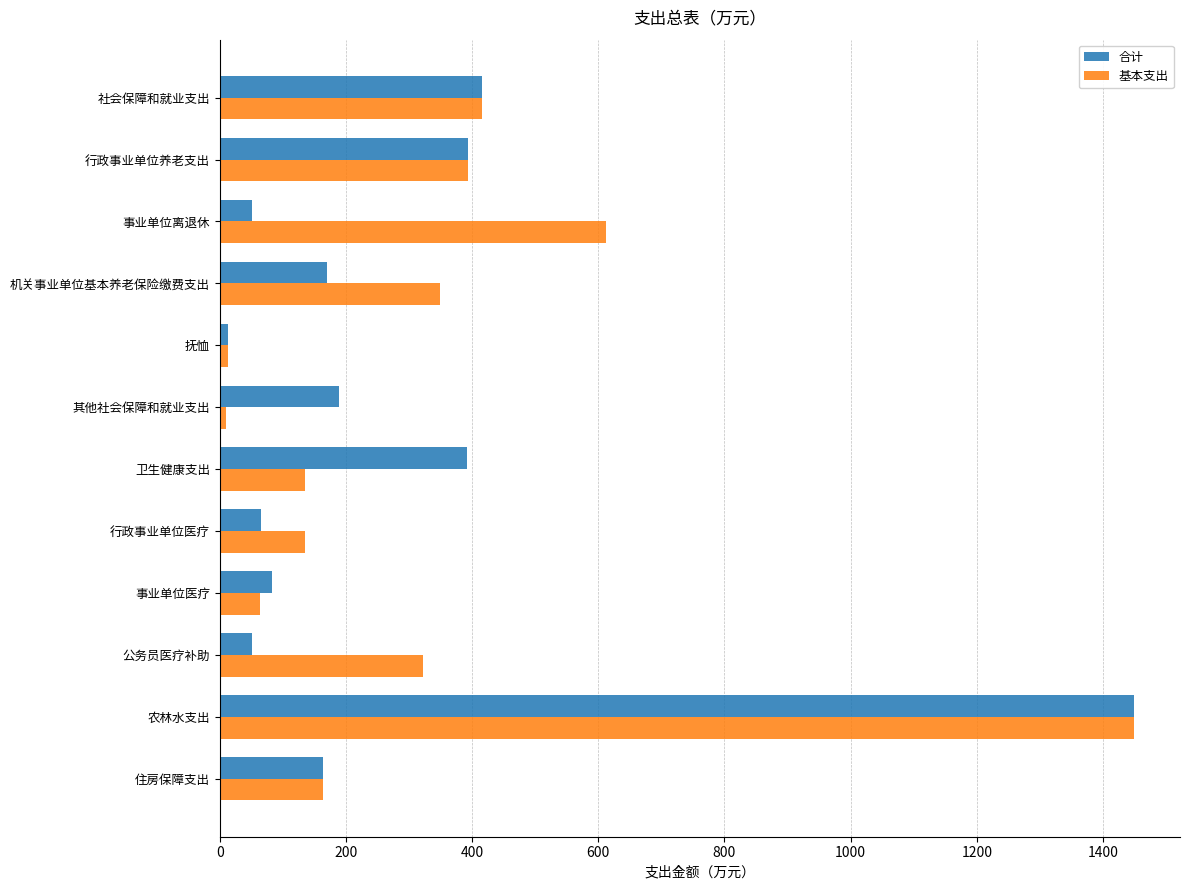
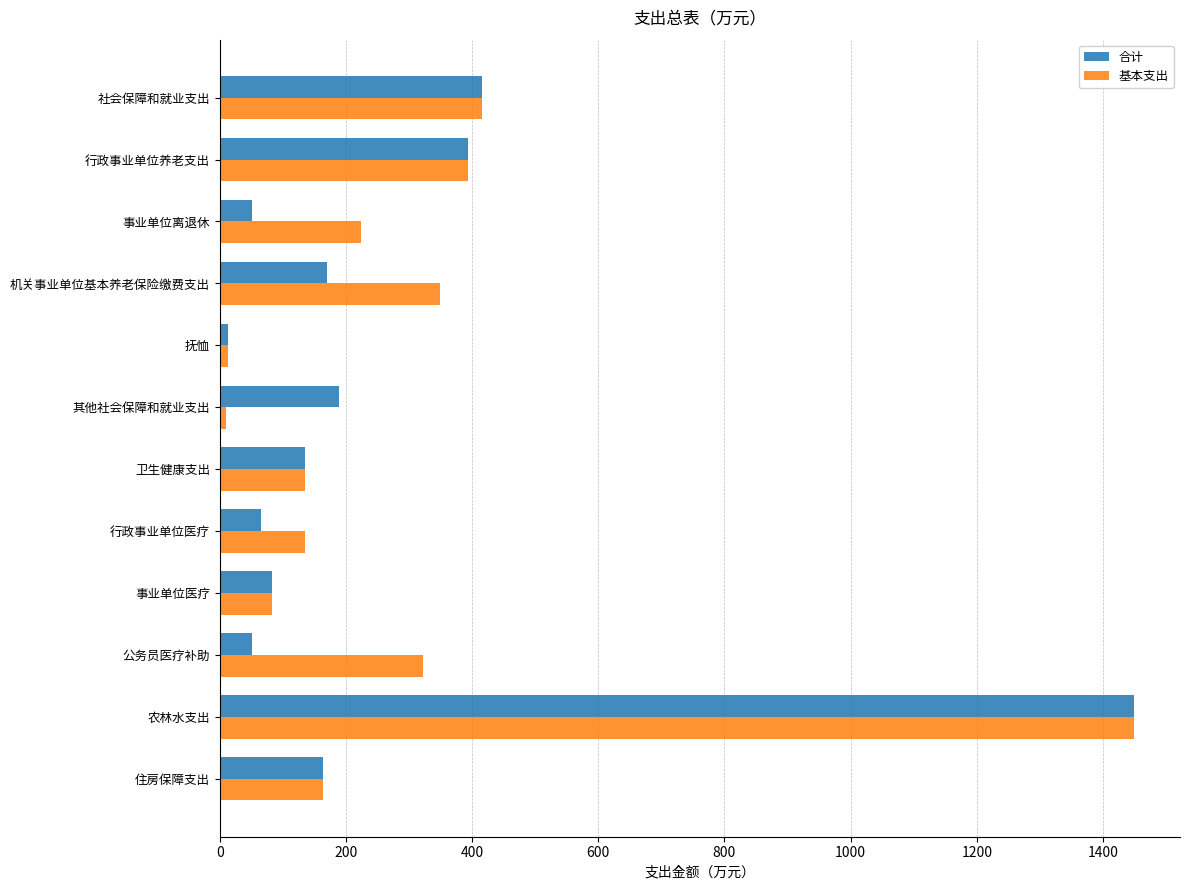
基本支出, 事业单位离退休: 610 -> 220
合计, 卫生健康支出: 390 -> 130
基本支出, 事业单位医疗: 60 -> 80
